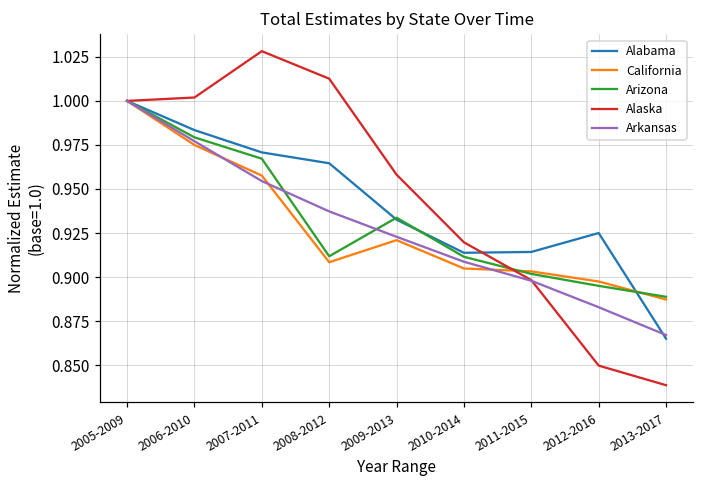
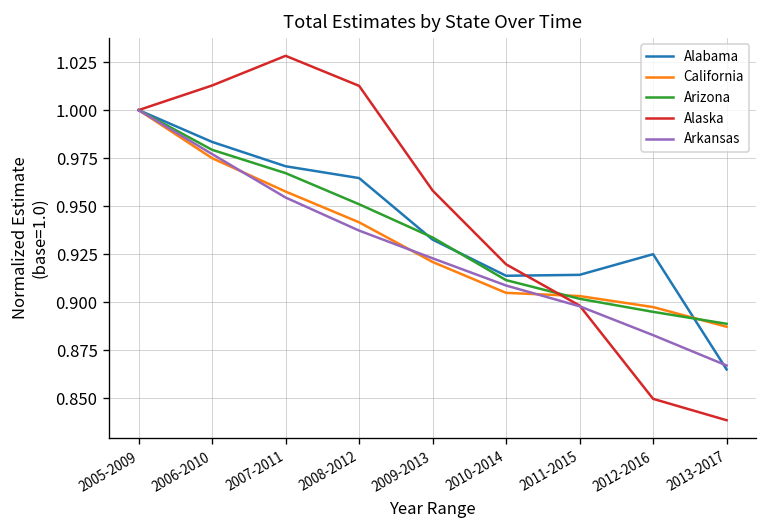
Alaska, 2006-2010: 1.002 -> 1.013
California, 2008-2012: 0.908 -> 0.942
Arizona, 2008-2012: 0.912 -> 0.951
